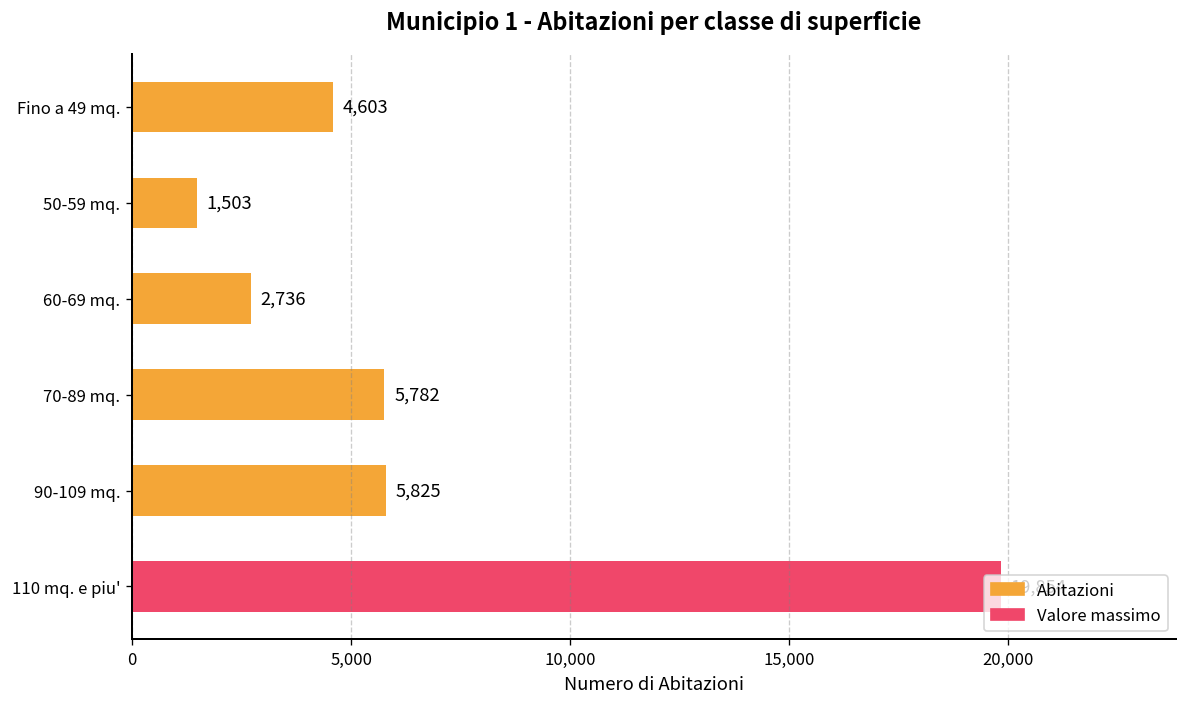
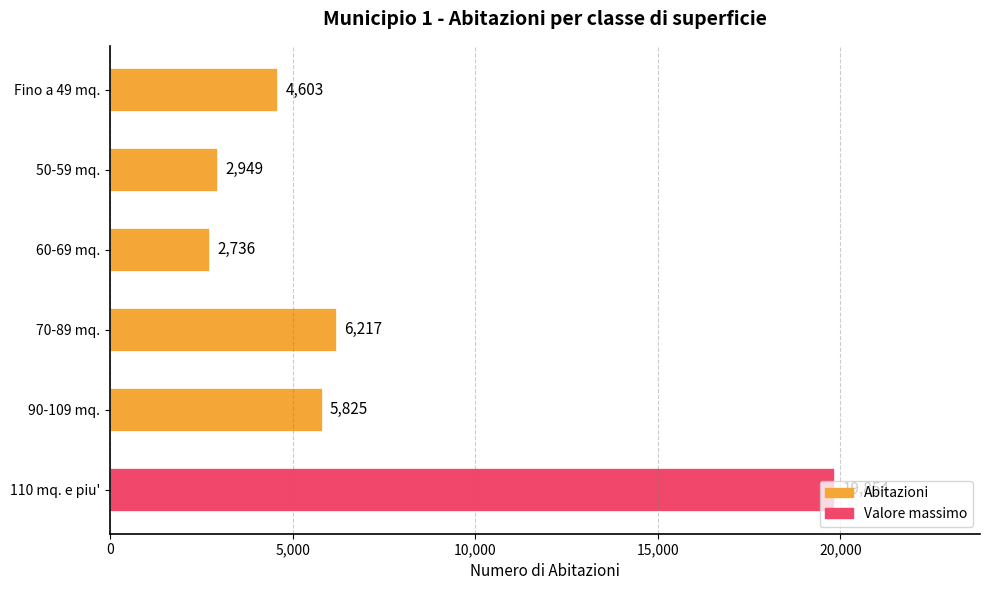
50-59 mq.: 1,503 -> 2,949
70-89 mq.: 5,782 -> 6,217
